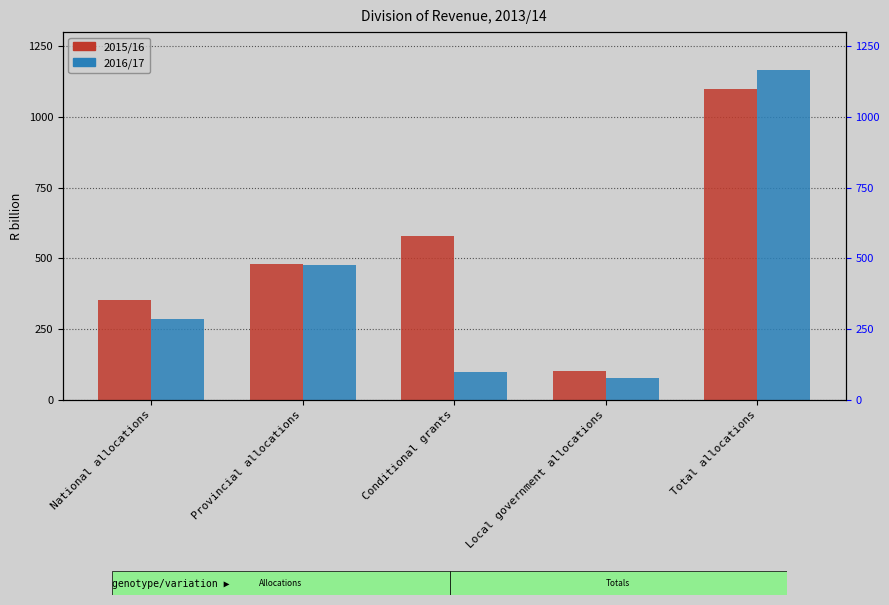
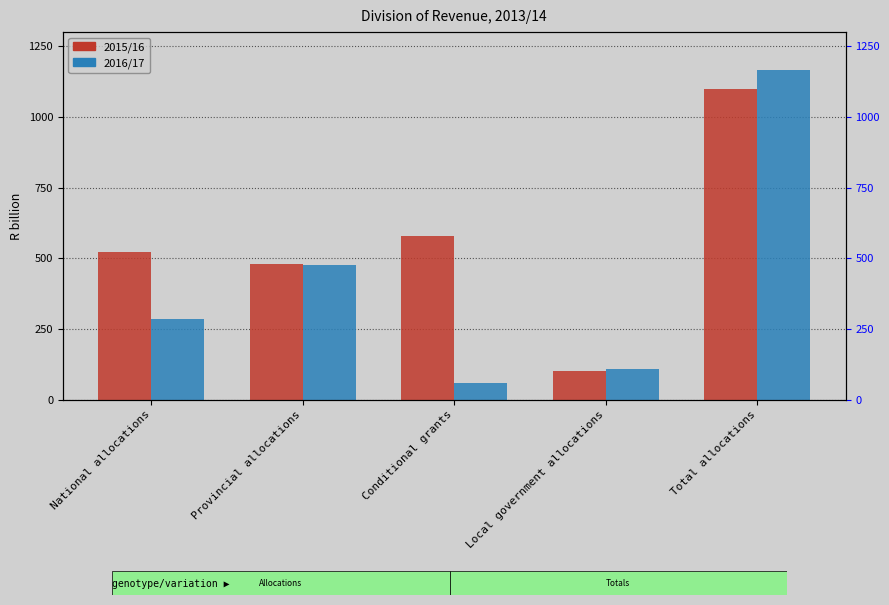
2015/16, National allocations: 350 -> 520
2016/17, Conditional grants: 100 -> 60
2016/17, Local government allocations: 70 -> 110
